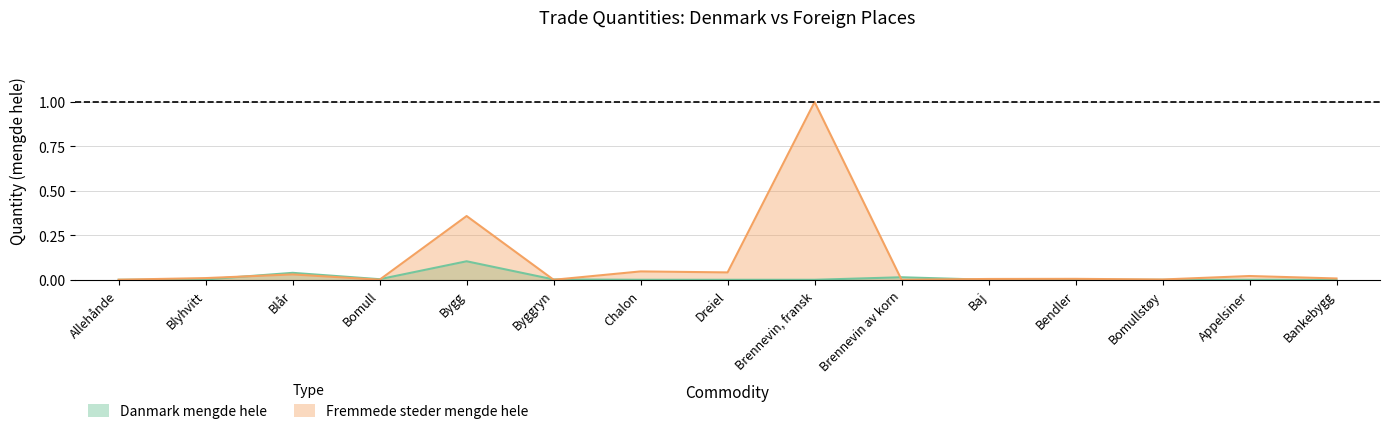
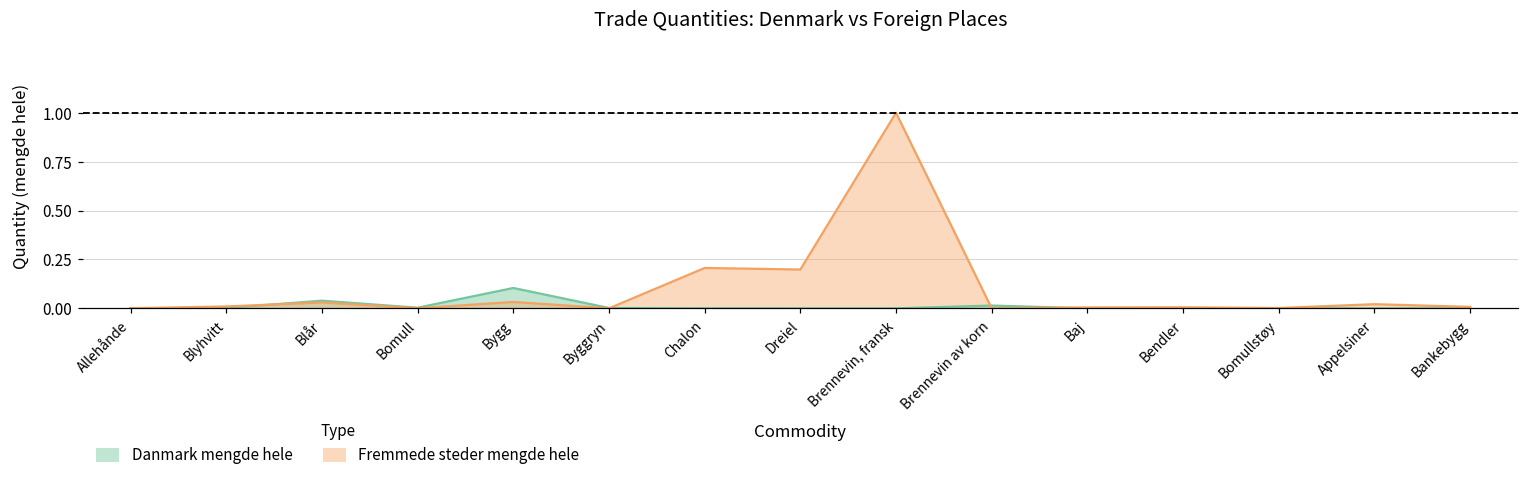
Fremmede steder mengde hele, Bygg: 0.36 -> 0.03
Fremmede steder mengde hele, Chalon: 0.05 -> 0.21
Fremmede steder mengde hele, Dreiel: 0.04 -> 0.20
